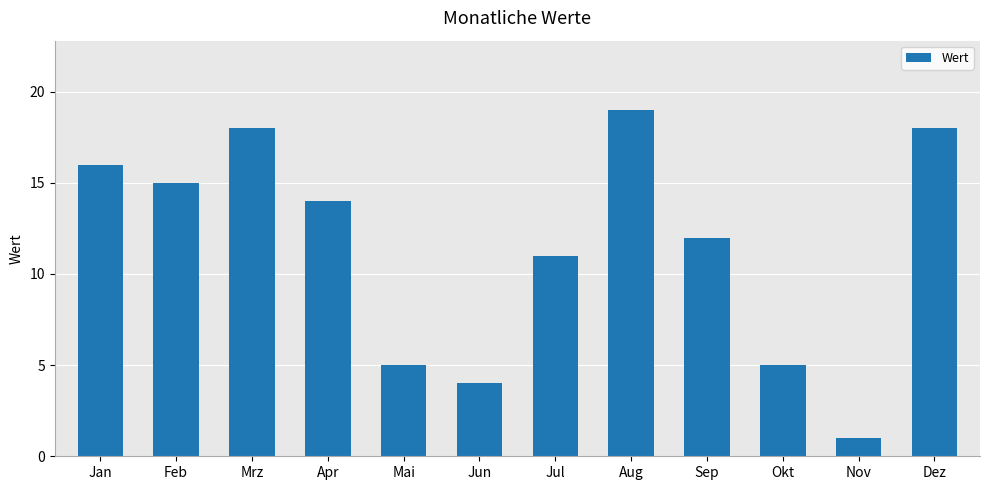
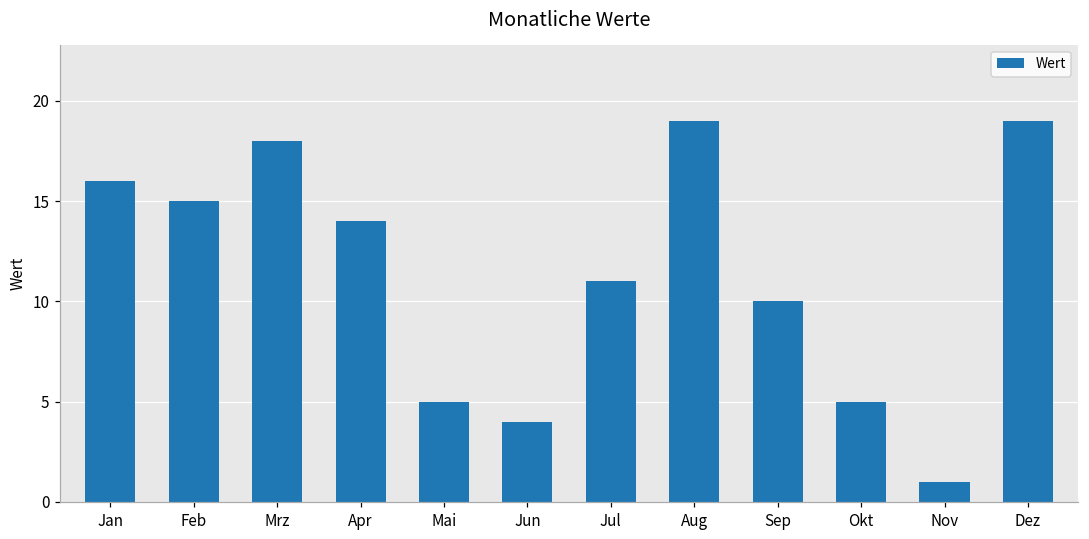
Sep: 12 -> 10
Dez: 18 -> 19
